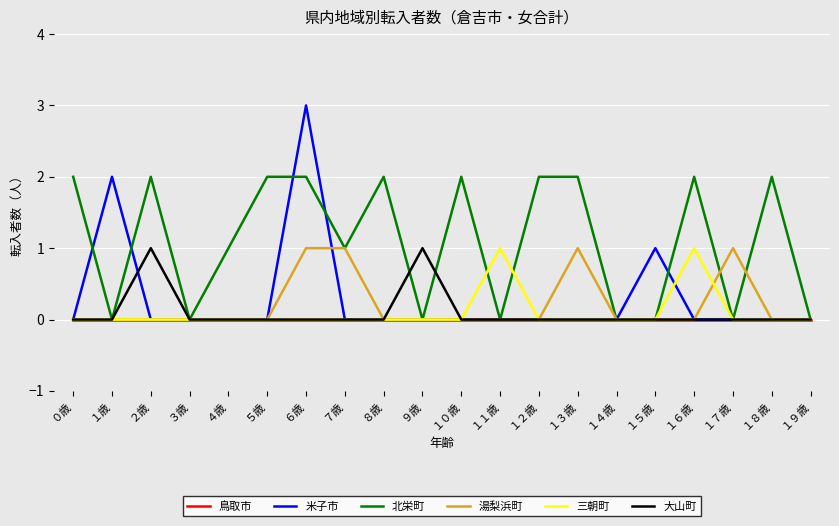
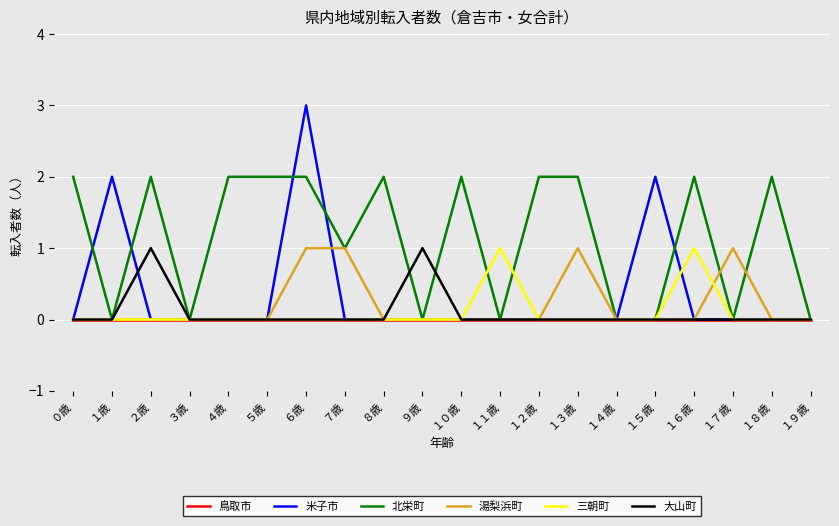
北栄町, ４歳: 1 -> 2
米子市, １５歳: 1 -> 2
